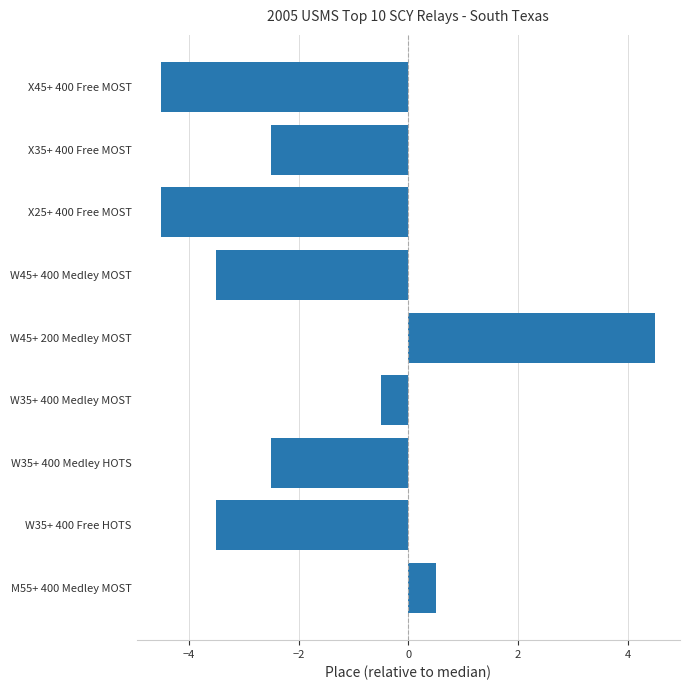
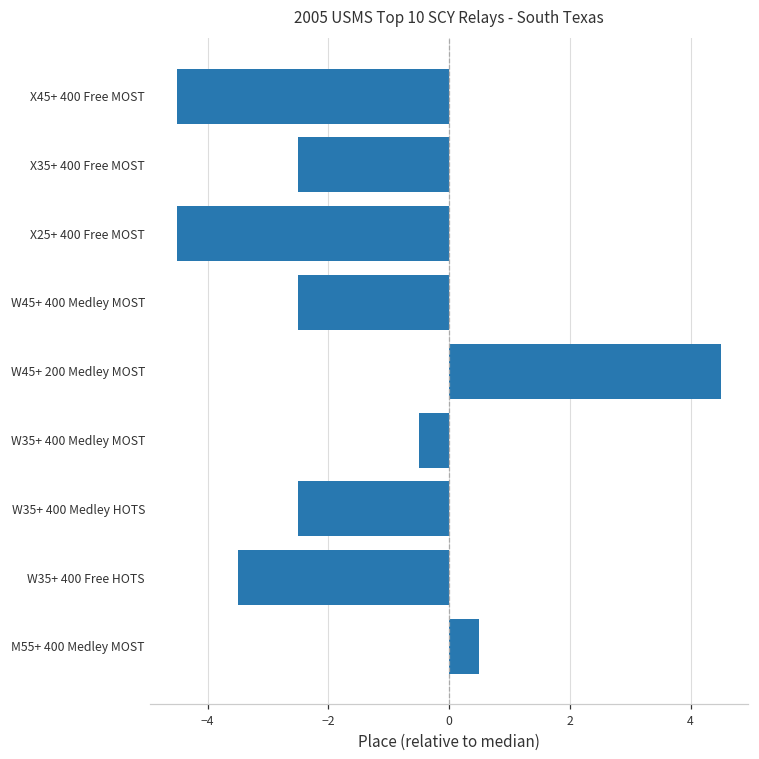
W45+ 400 Medley MOST: -3.5 -> -2.5
